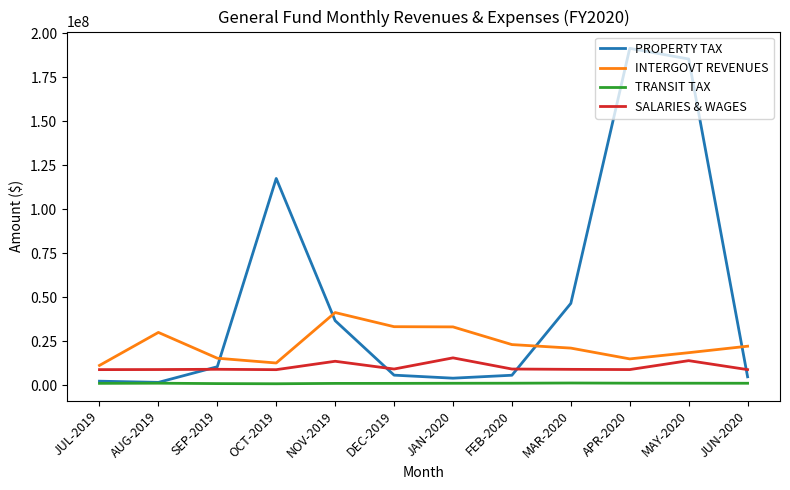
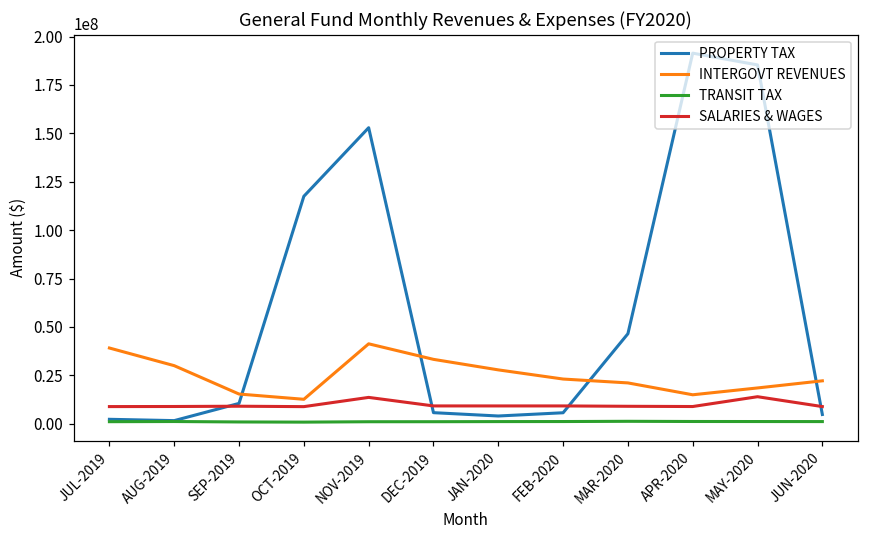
INTERGOVT REVENUES, JUL-2019: 11000000 -> 39000000
PROPERTY TAX, NOV-2019: 37000000 -> 153000000
INTERGOVT REVENUES, JAN-2020: 33000000 -> 28000000
SALARIES & WAGES, JAN-2020: 16000000 -> 9000000
